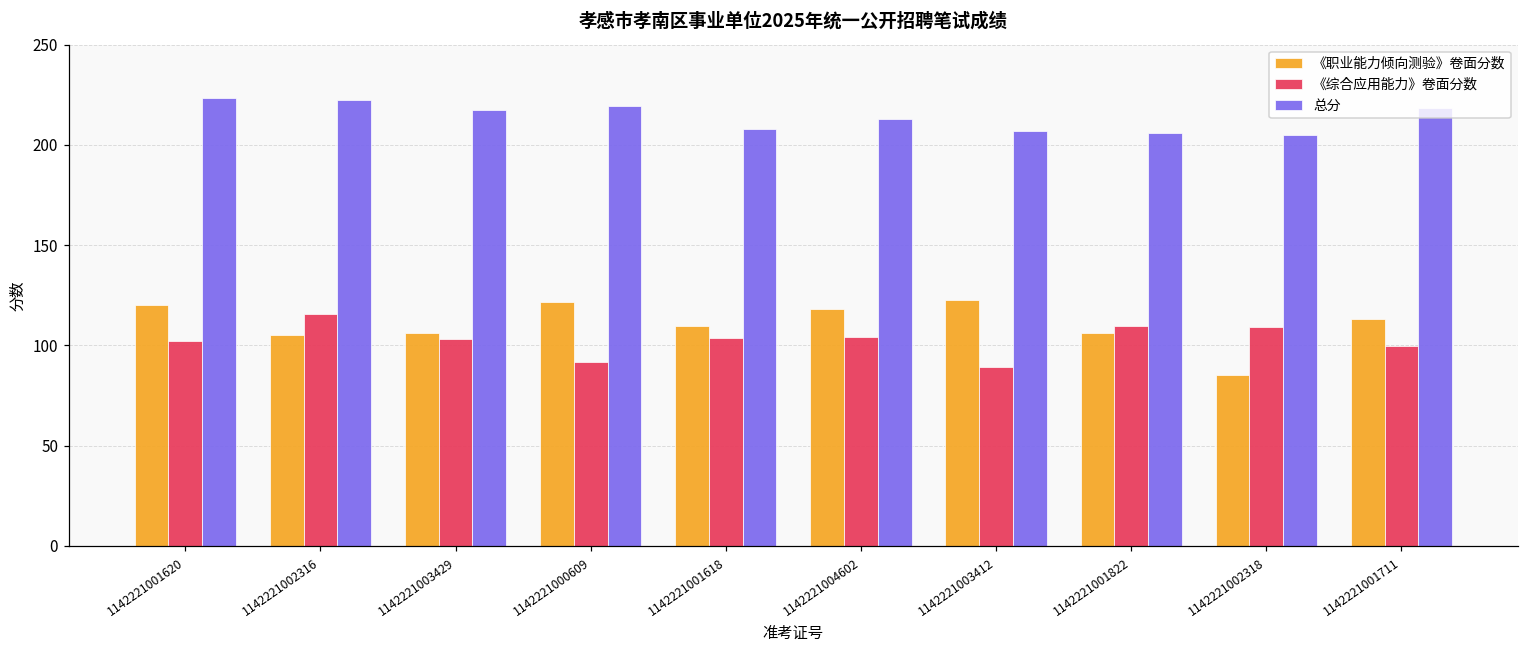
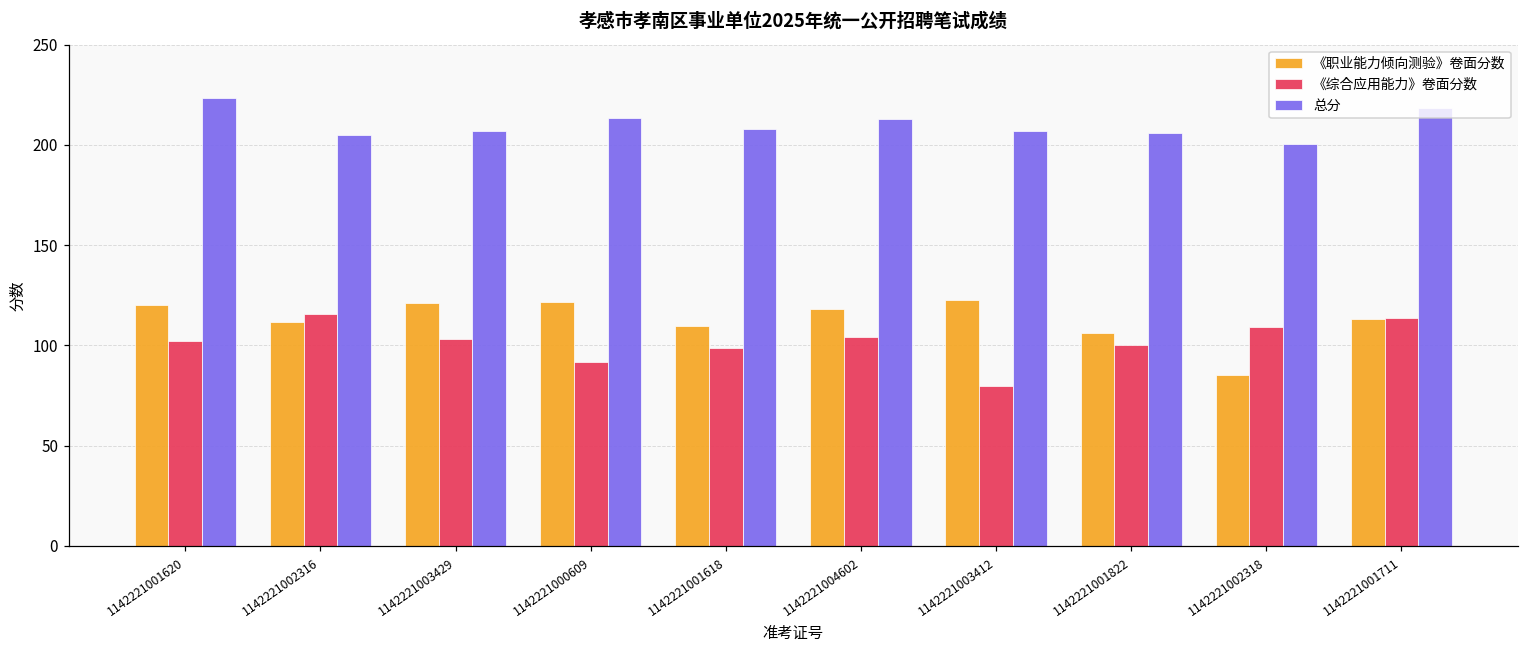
《职业能力倾向测验》卷面分数, 1142221002316: 105 -> 112
总分, 1142221002316: 223 -> 205
《职业能力倾向测验》卷面分数, 1142221003429: 106 -> 121
总分, 1142221003429: 218 -> 207
总分, 1142221000609: 220 -> 214
《综合应用能力》卷面分数, 1142221001618: 104 -> 99
《综合应用能力》卷面分数, 1142221003412: 90 -> 80
《综合应用能力》卷面分数, 1142221001822: 110 -> 100
总分, 1142221002318: 205 -> 201
《综合应用能力》卷面分数, 1142221001711: 100 -> 114
